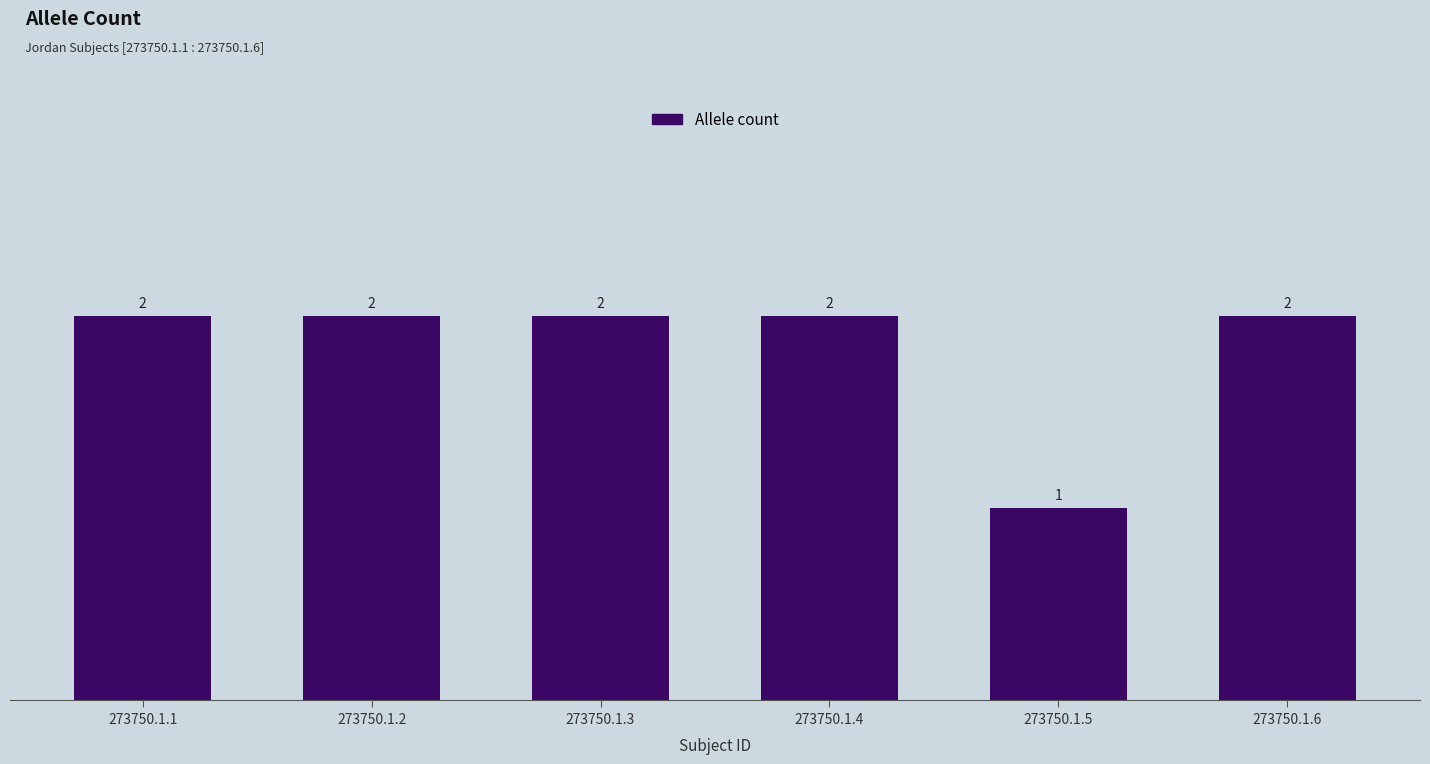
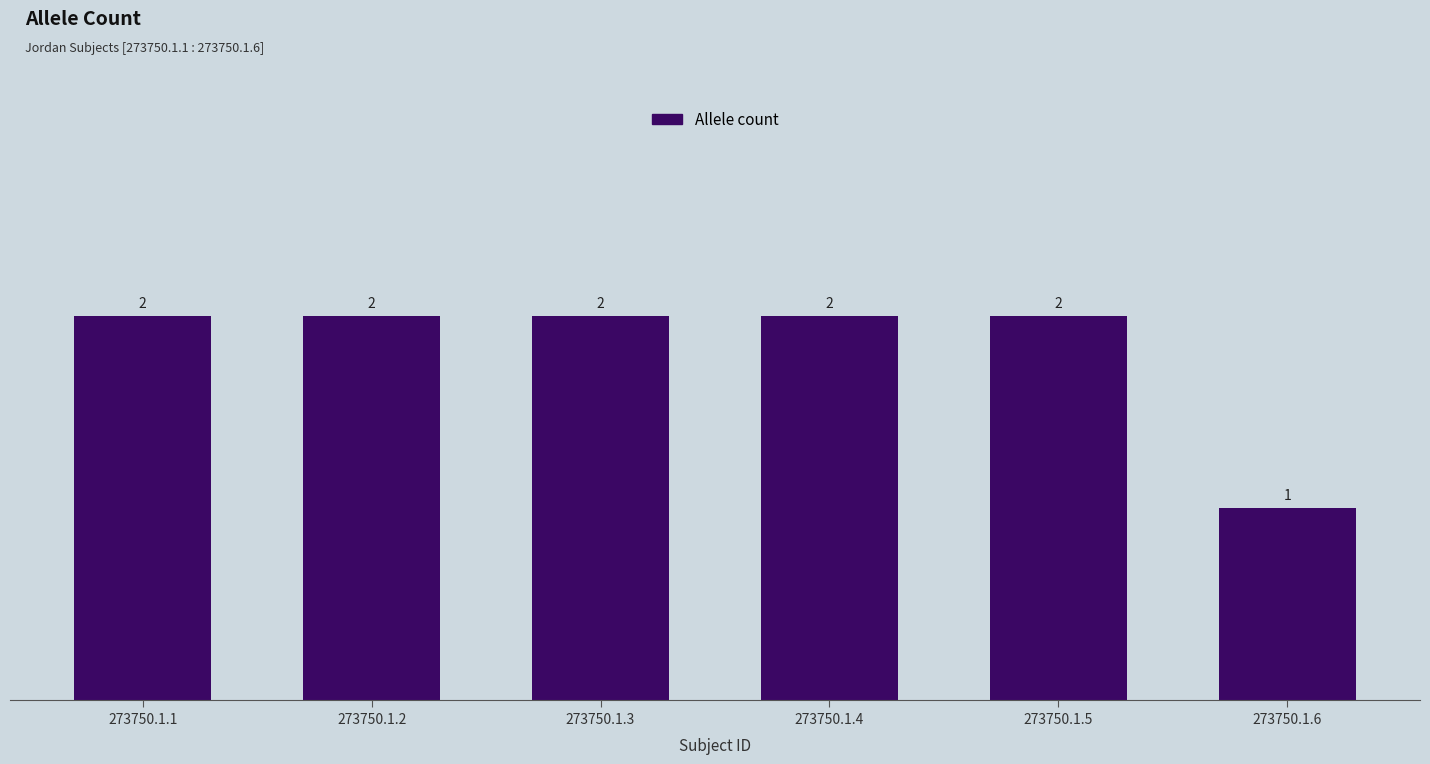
273750.1.5: 1 -> 2
273750.1.6: 2 -> 1
